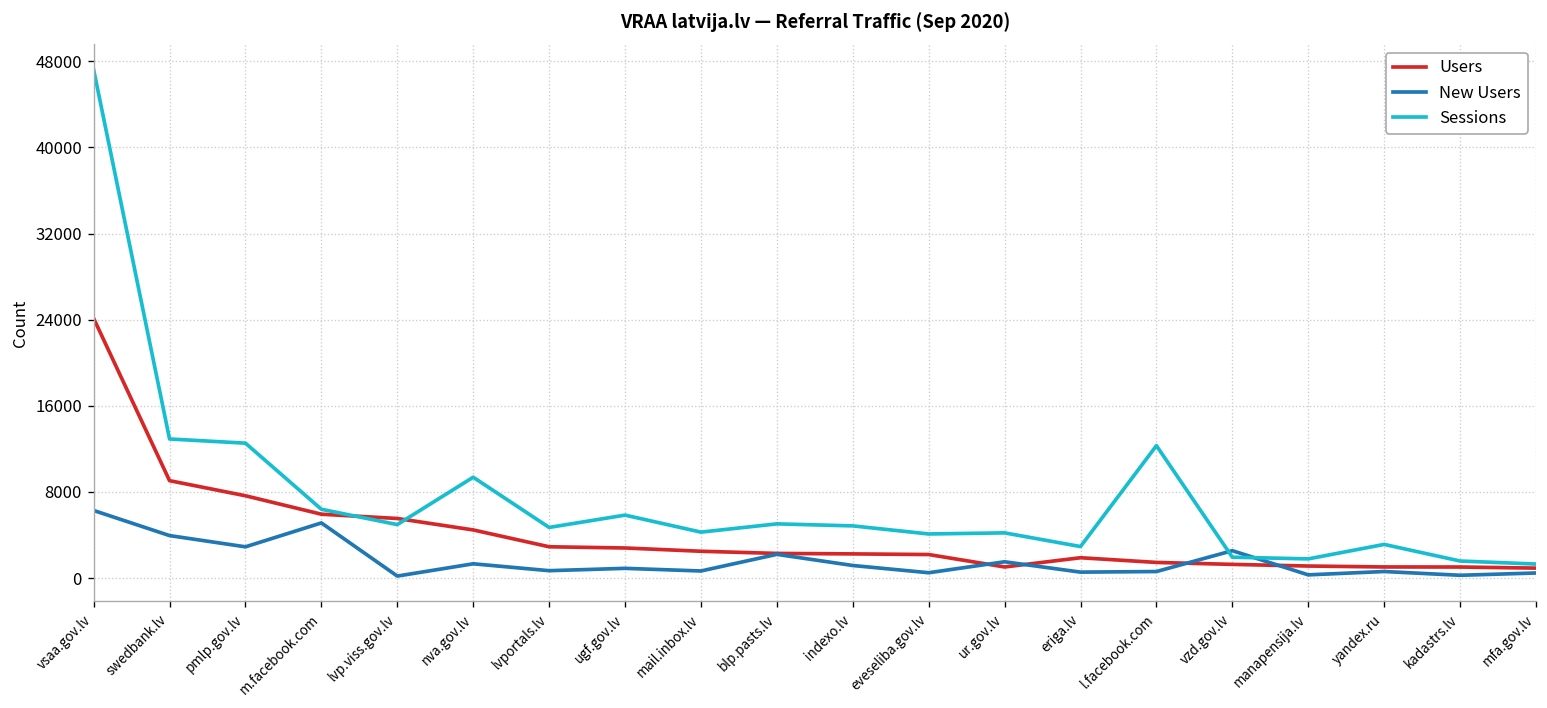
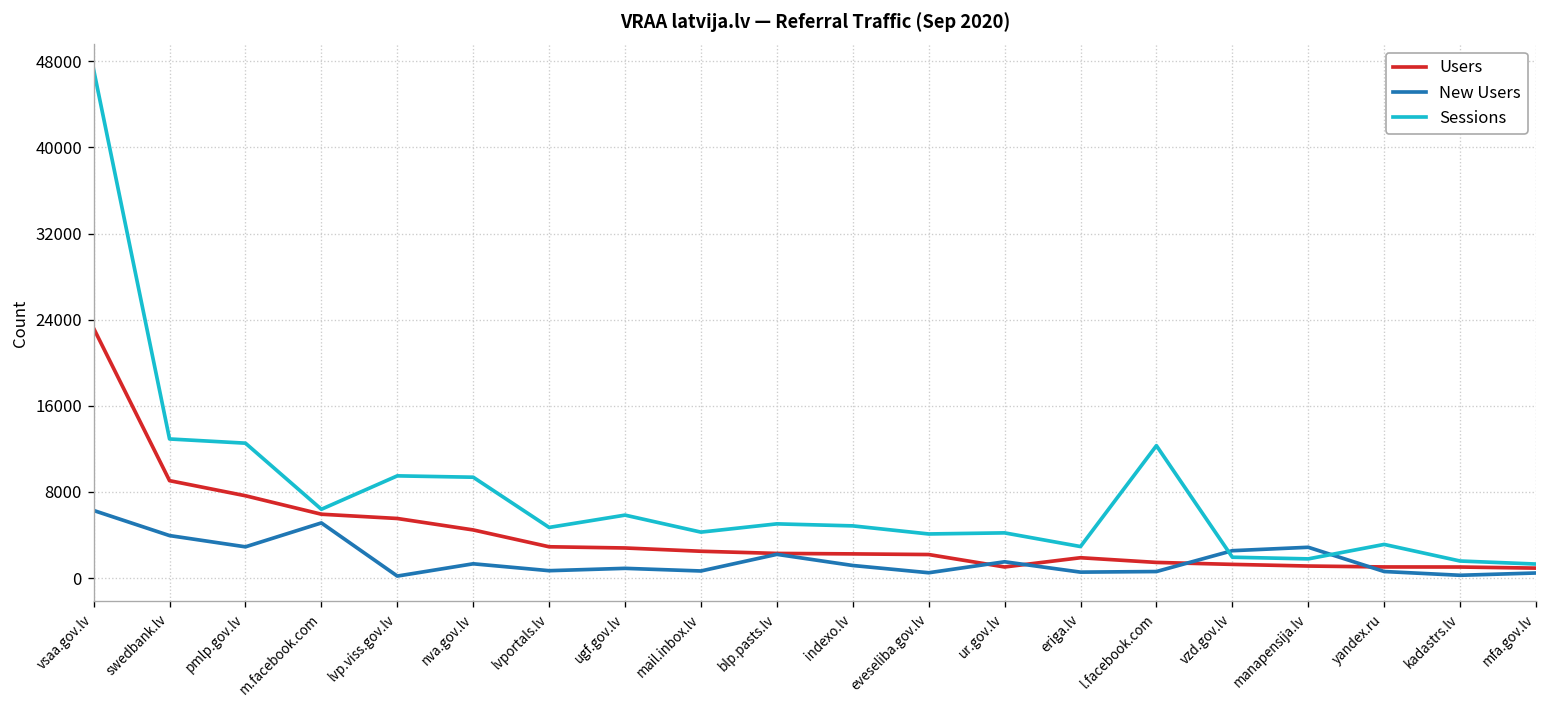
Users, vsaa.gov.lv: 24000 -> 23000
Sessions, lvp.viss.gov.lv: 5000 -> 9000
New Users, manapensija.lv: 0 -> 3000
